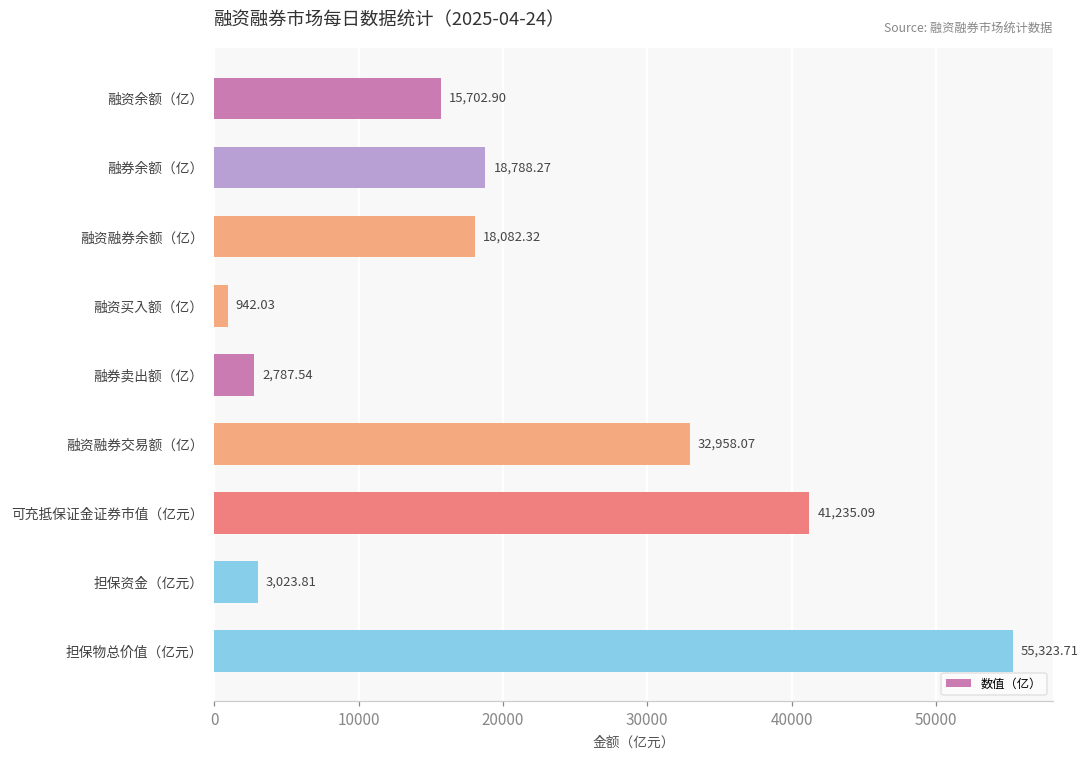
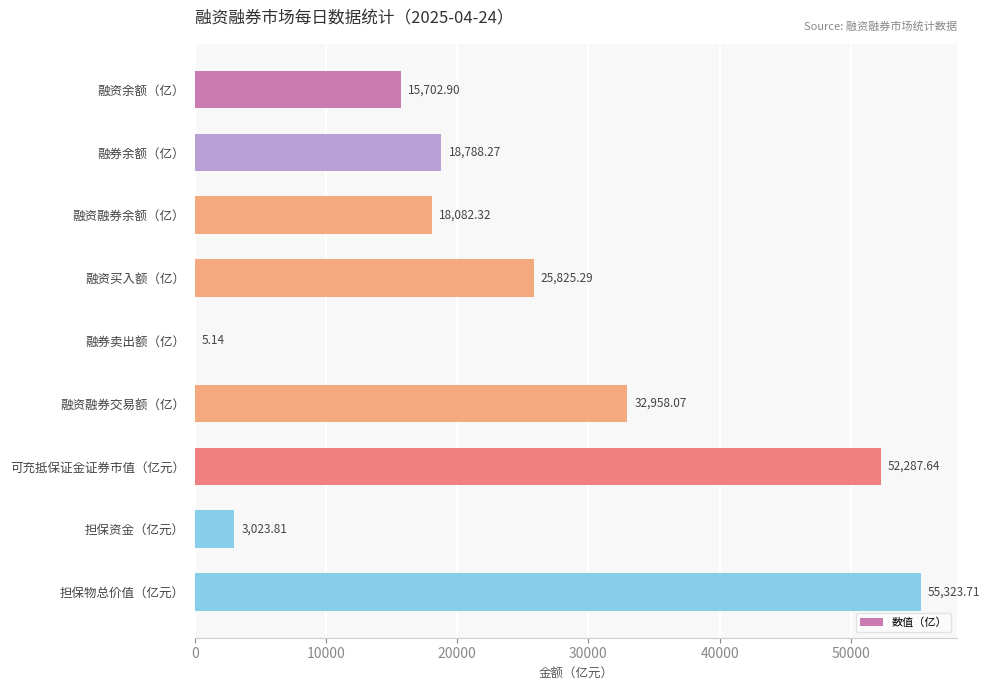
融资买入额（亿）: 942.03 -> 25,825.29
融券卖出额（亿）: 2,787.54 -> 5.14
可充抵保证金证券市值（亿元）: 41,235.09 -> 52,287.64
